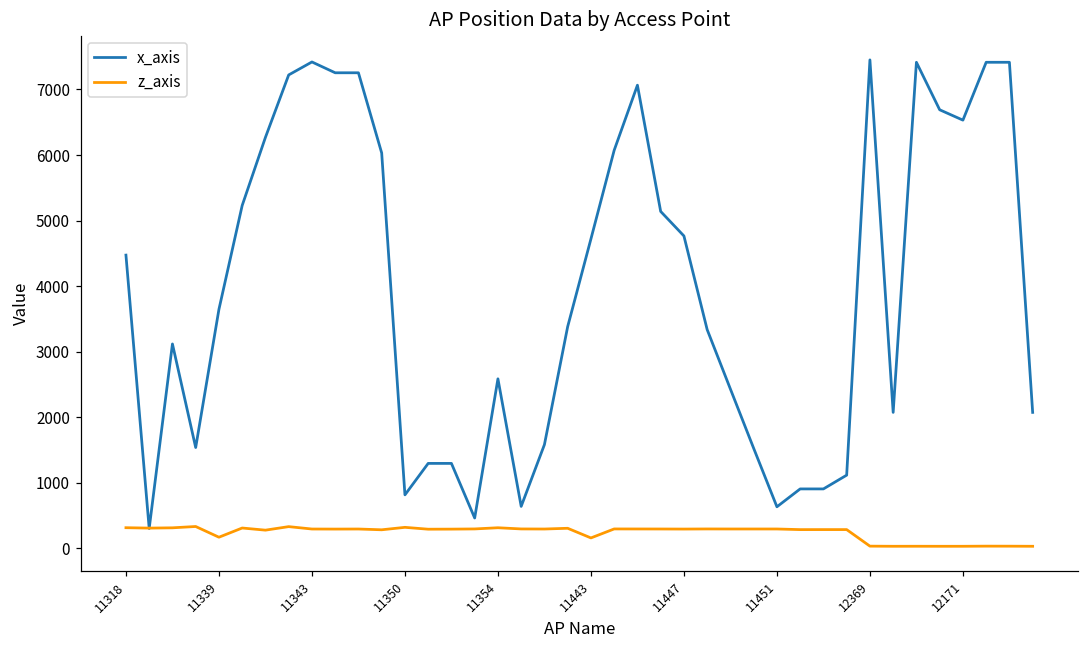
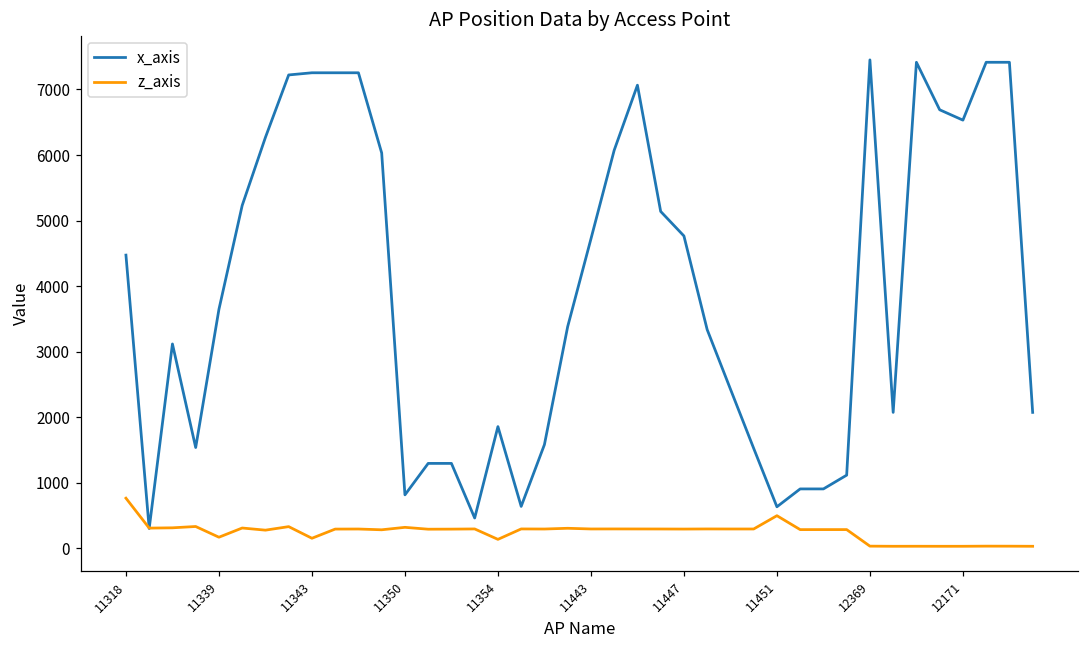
z_axis, 11318: 300 -> 800
x_axis, 11343: 7400 -> 7300
z_axis, 11343: 300 -> 200
x_axis, 11354: 2600 -> 1900
z_axis, 11354: 300 -> 100
z_axis, 11443: 200 -> 300
z_axis, 11451: 300 -> 500
